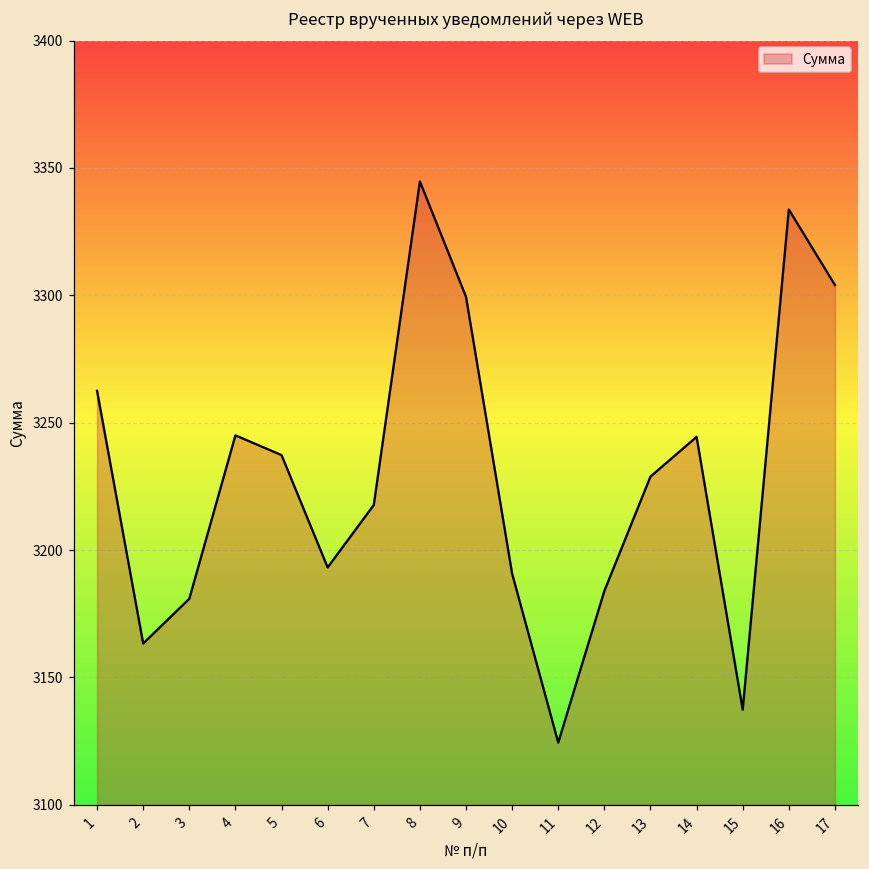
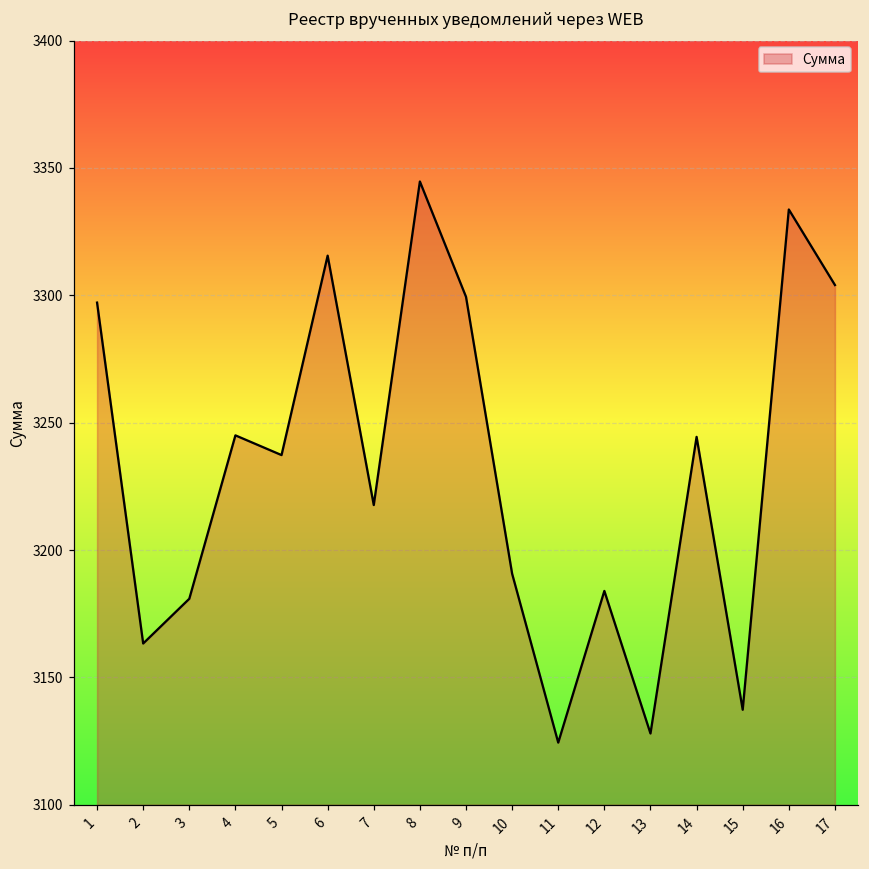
1: 3263 -> 3297
6: 3193 -> 3316
13: 3229 -> 3128
